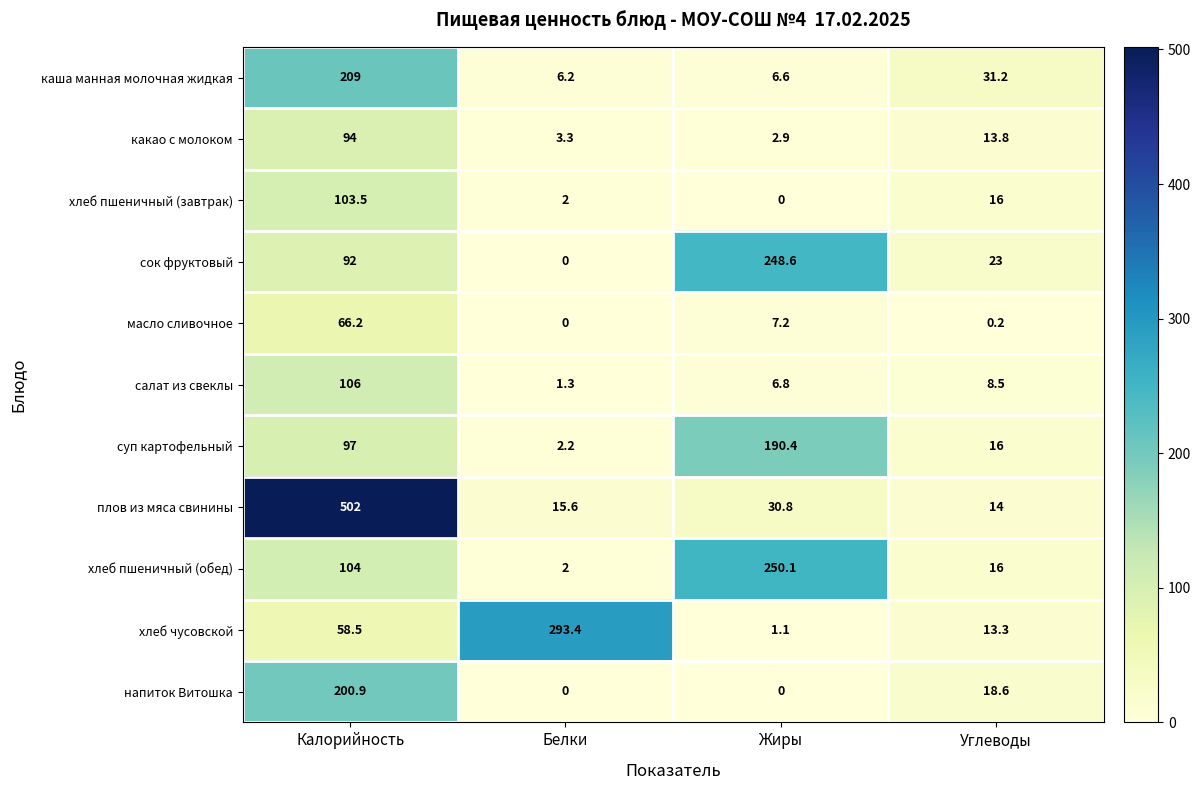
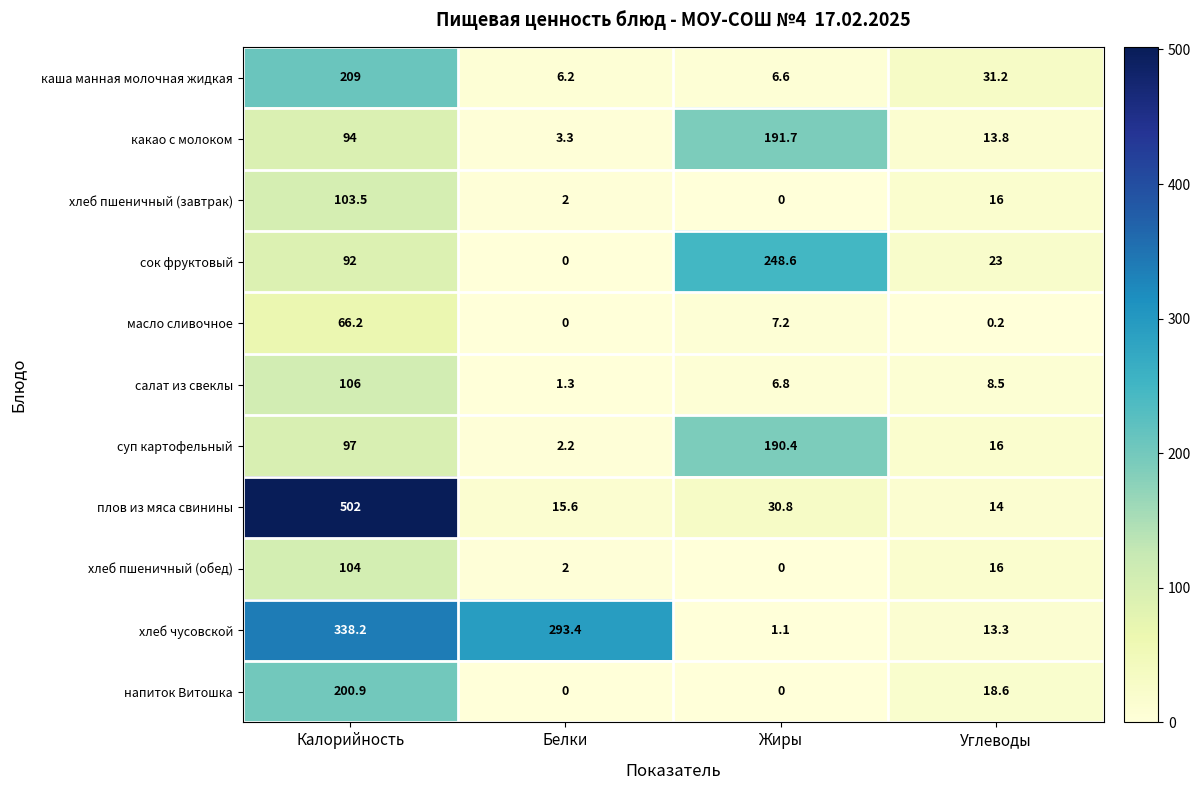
какао с молоком, Жиры: 2.9 -> 191.7
хлеб пшеничный (обед), Жиры: 250.1 -> 0
хлеб чусовской, Калорийность: 58.5 -> 338.2
